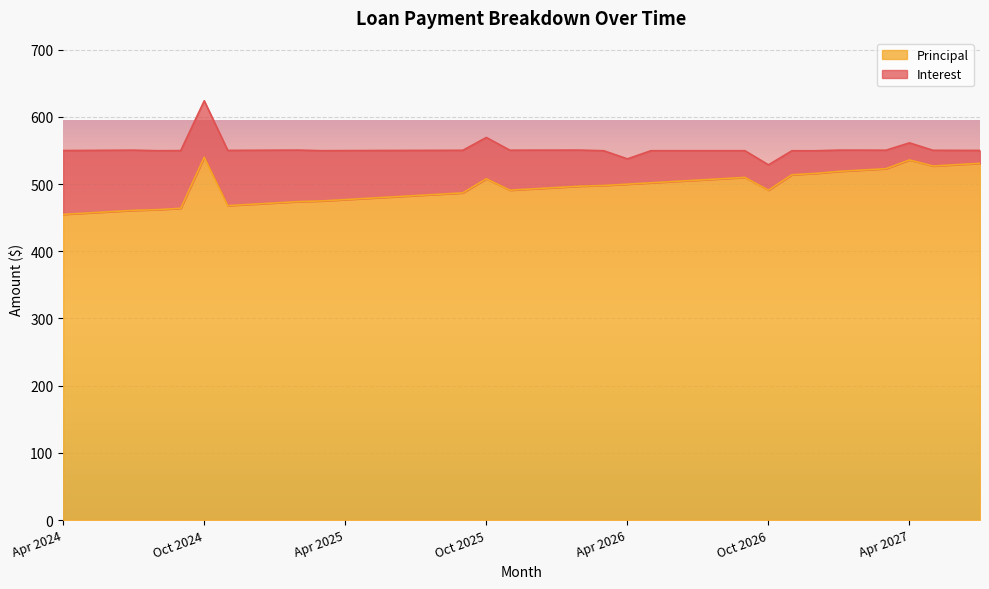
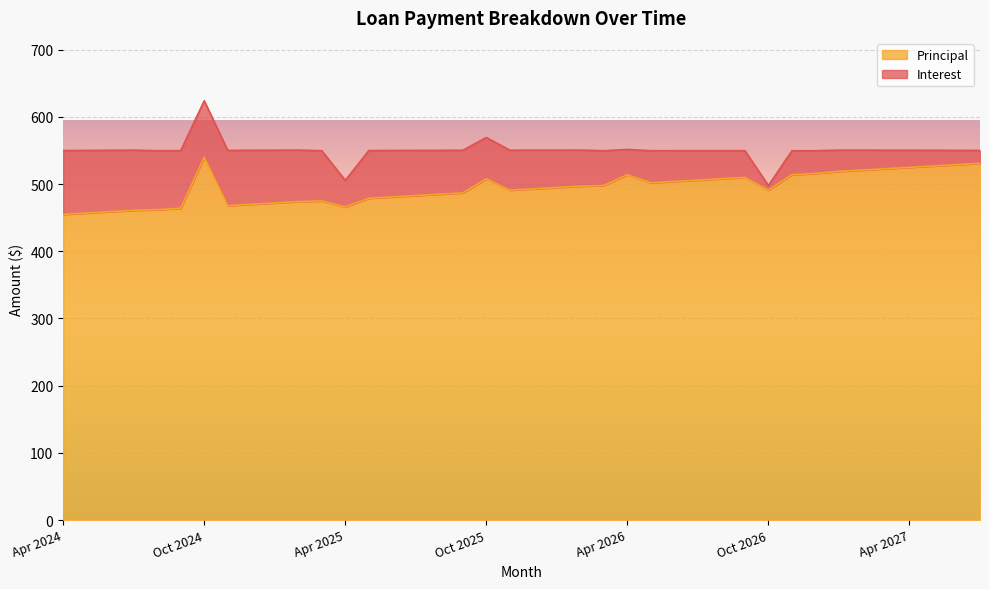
Principal, Apr 2025: 480 -> 470
Interest, Apr 2025: 70 -> 40
Principal, Apr 2026: 500 -> 510
Interest, Oct 2026: 40 -> 10
Principal, Apr 2027: 540 -> 530
